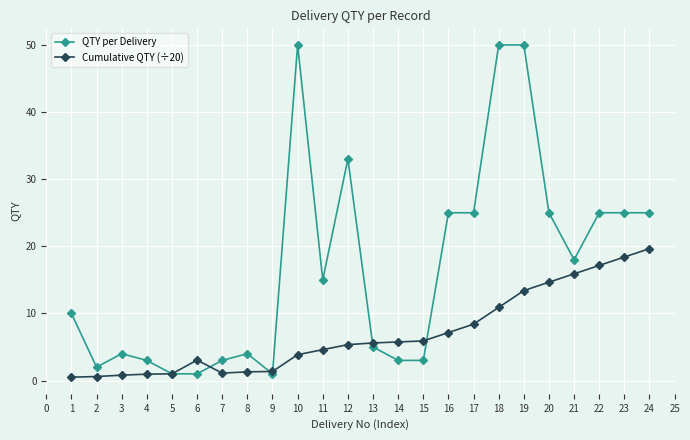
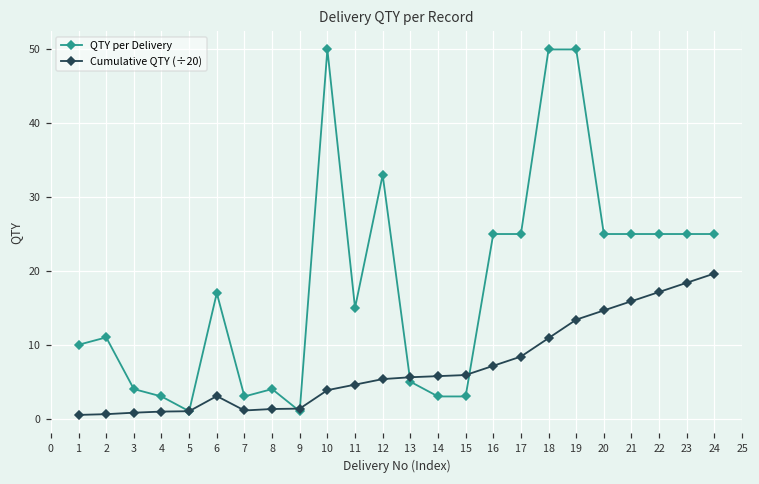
QTY per Delivery, 2: 2 -> 11
QTY per Delivery, 6: 1 -> 17
QTY per Delivery, 21: 18 -> 25
